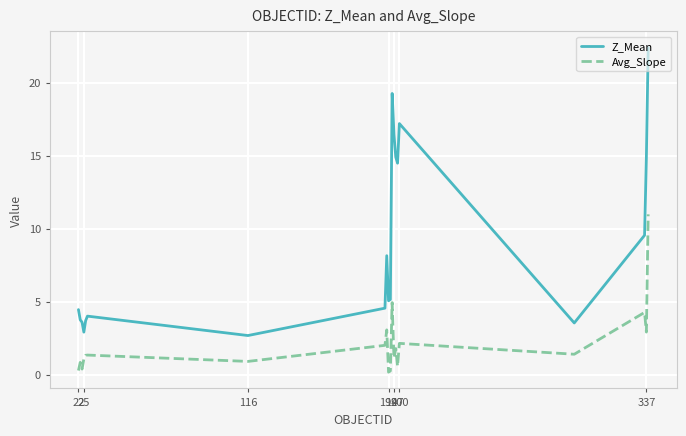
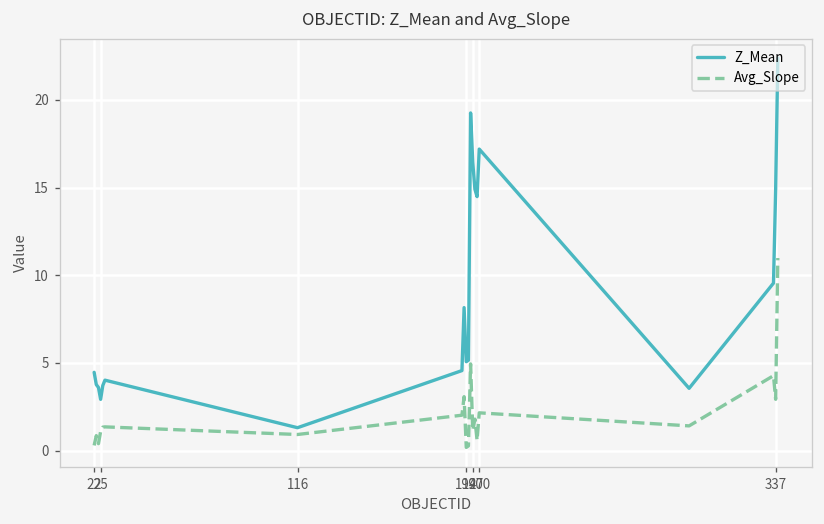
Z_Mean, 116: 2.7 -> 1.3
